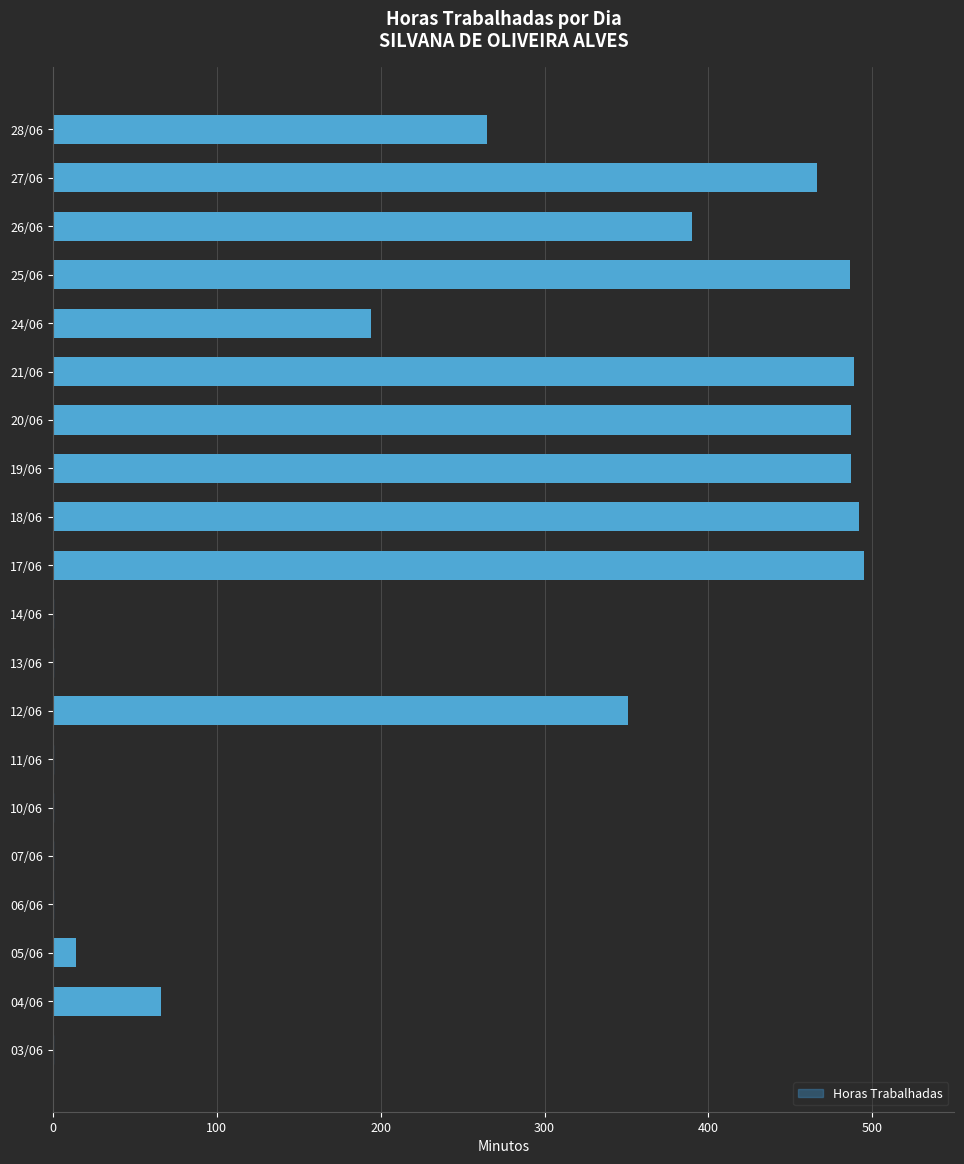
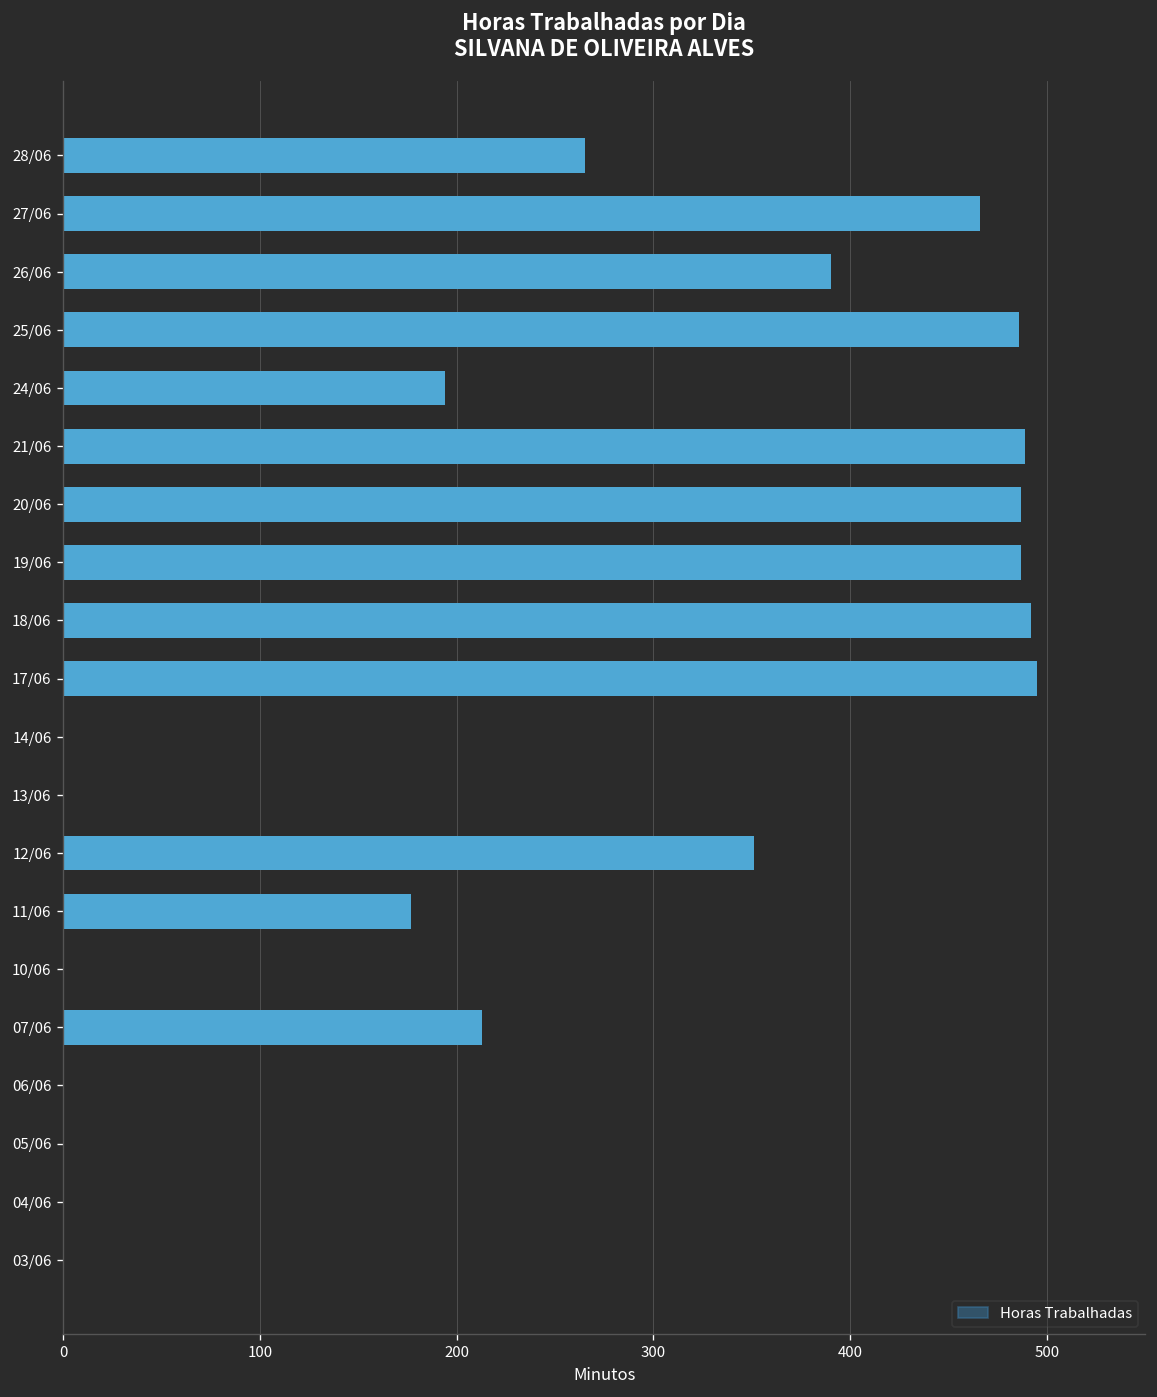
11/06: 0 -> 177
07/06: 0 -> 213
05/06: 14 -> 0
04/06: 66 -> 0
